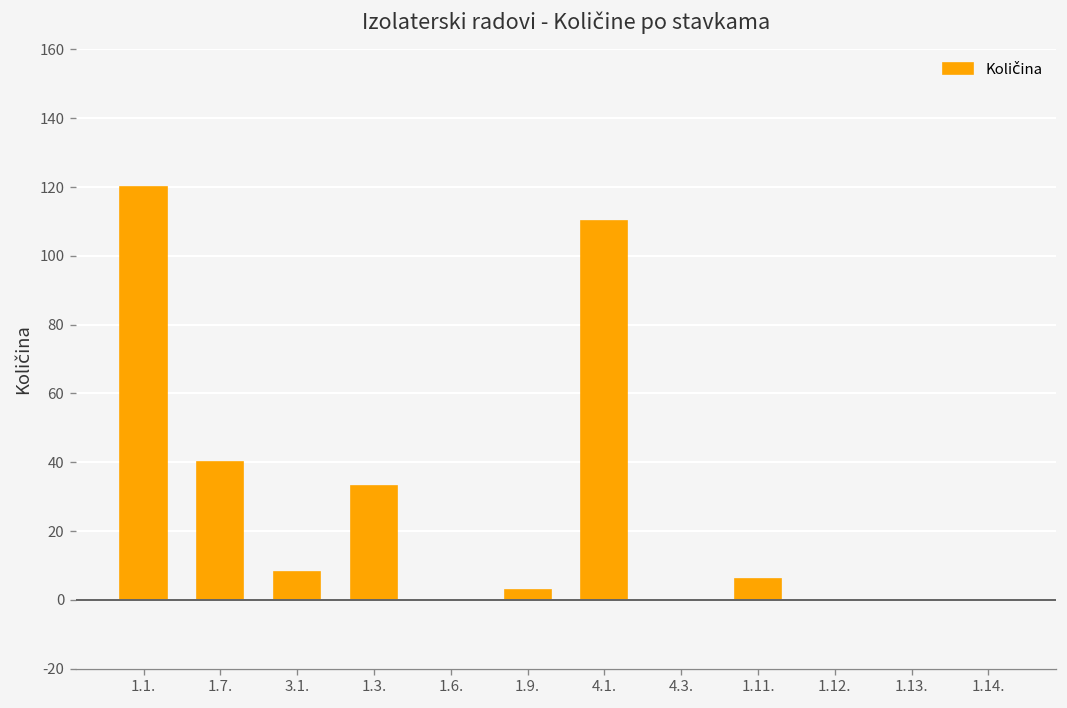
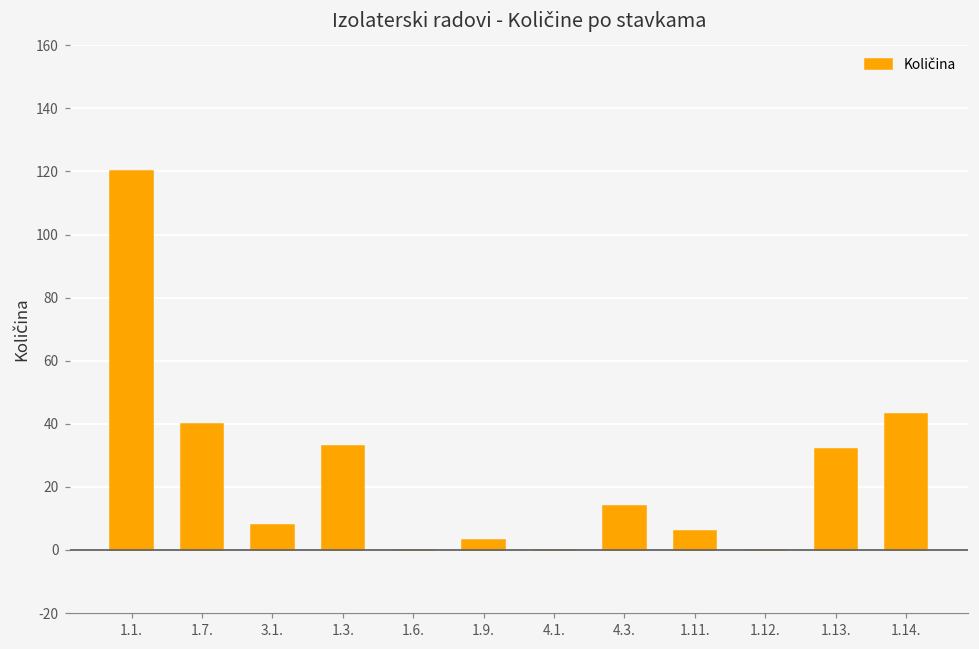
4.1.: 110 -> 0
4.3.: 0 -> 14
1.13.: 0 -> 32
1.14.: 0 -> 43
